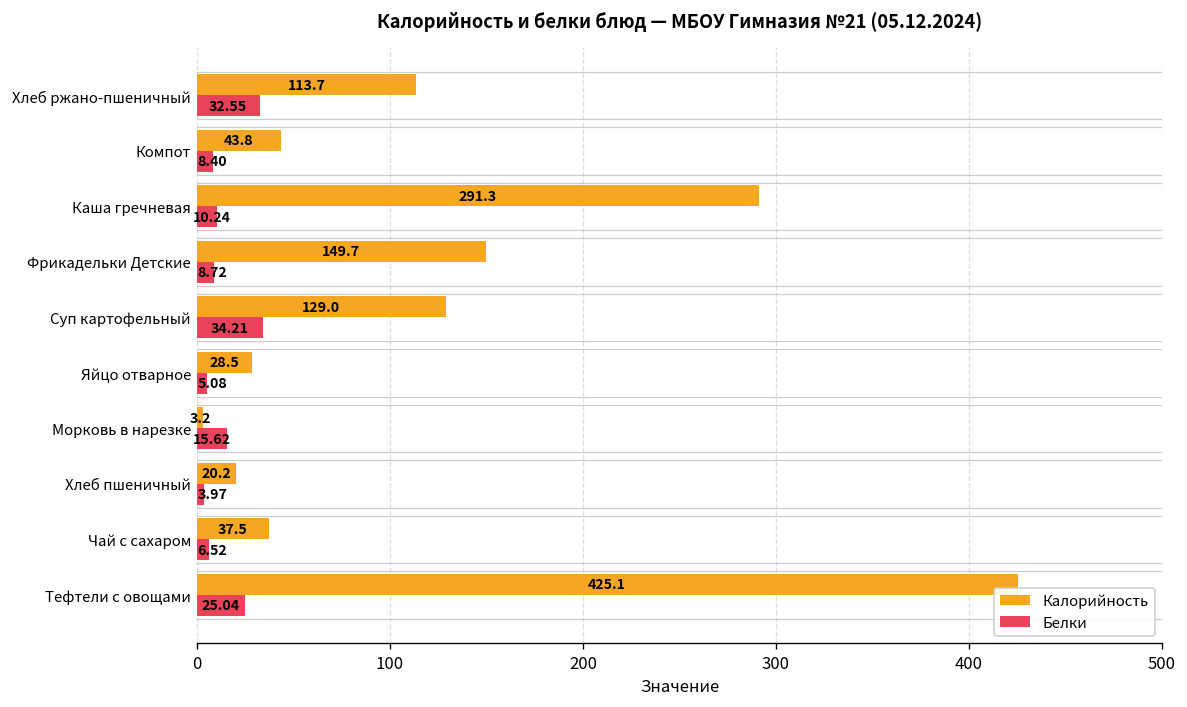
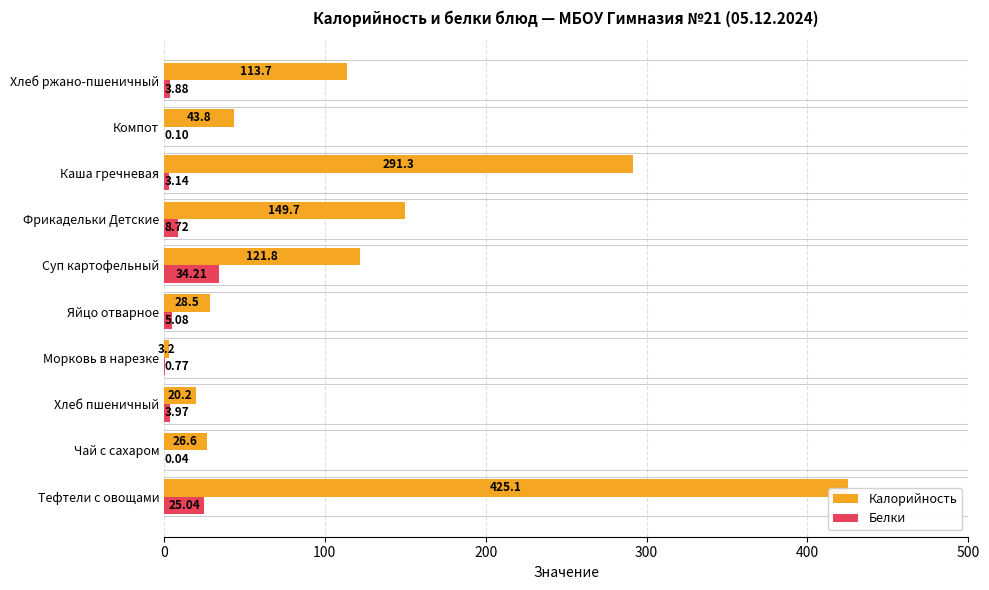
Белки, Хлеб ржано-пшеничный: 32.55 -> 3.88
Белки, Компот: 8.40 -> 0.10
Белки, Каша гречневая: 10.24 -> 3.14
Калорийность, Суп картофельный: 129.0 -> 121.8
Белки, Морковь в нарезке: 15.62 -> 0.77
Калорийность, Чай с сахаром: 37.5 -> 26.6
Белки, Чай с сахаром: 6.52 -> 0.04
